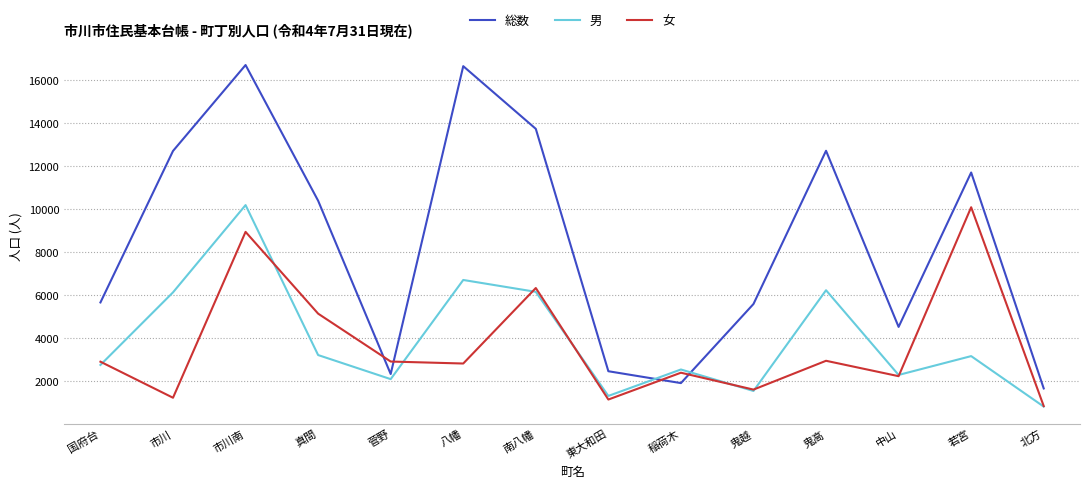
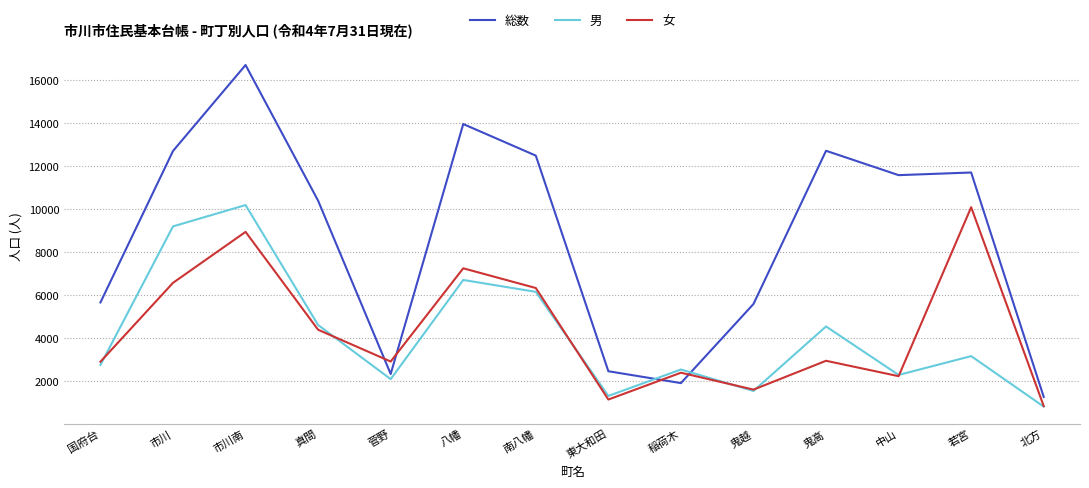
男, 市川: 6100 -> 9200
女, 市川: 1200 -> 6600
男, 真間: 3200 -> 4600
女, 真間: 5100 -> 4400
総数, 八幡: 16600 -> 13900
女, 八幡: 2800 -> 7200
総数, 南八幡: 13700 -> 12500
男, 鬼高: 6200 -> 4500
総数, 中山: 4500 -> 11600
総数, 北方: 1700 -> 1300
